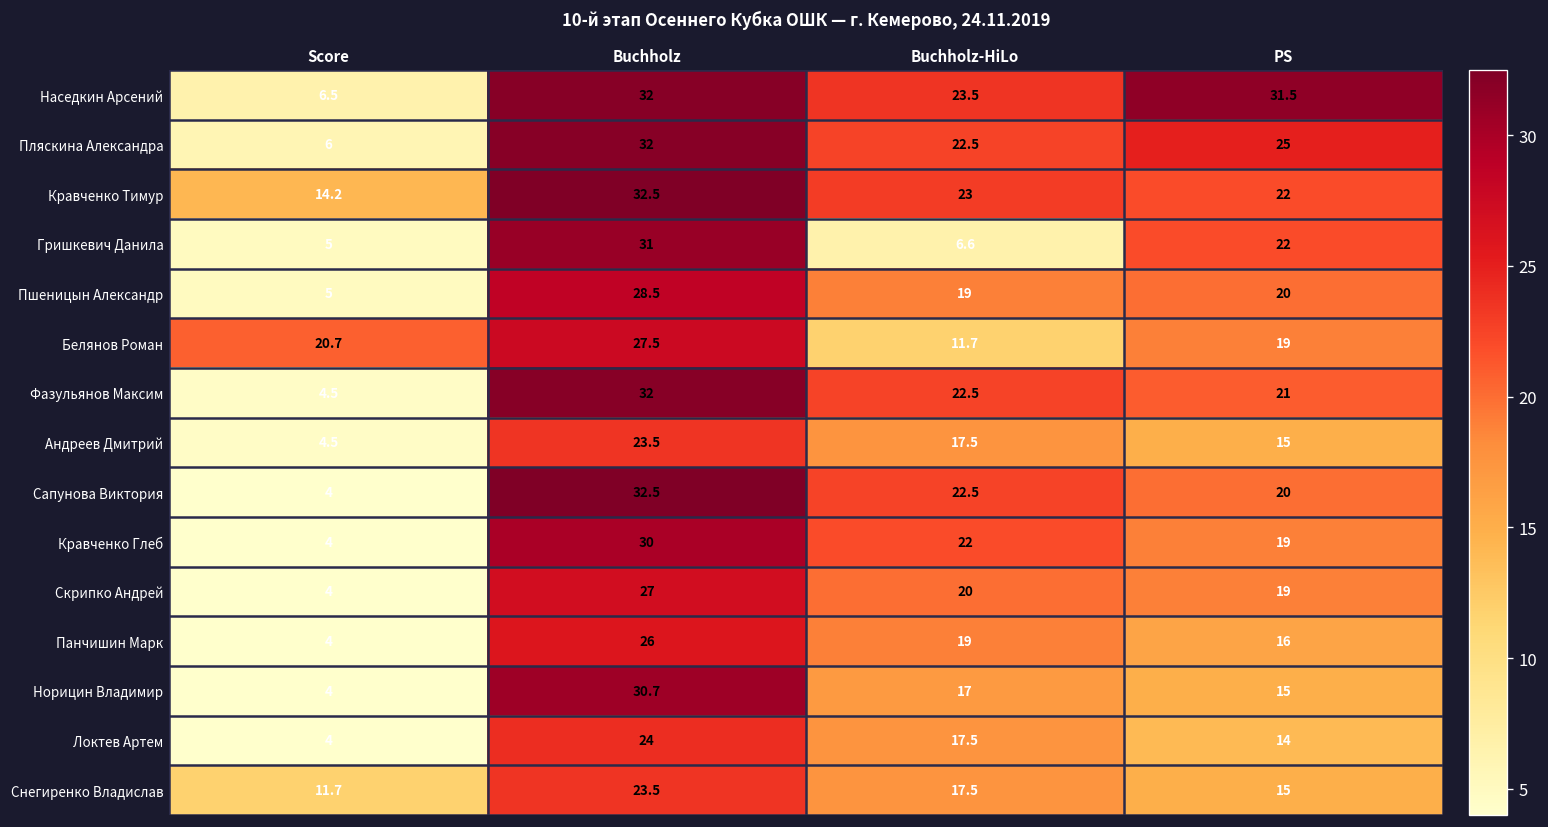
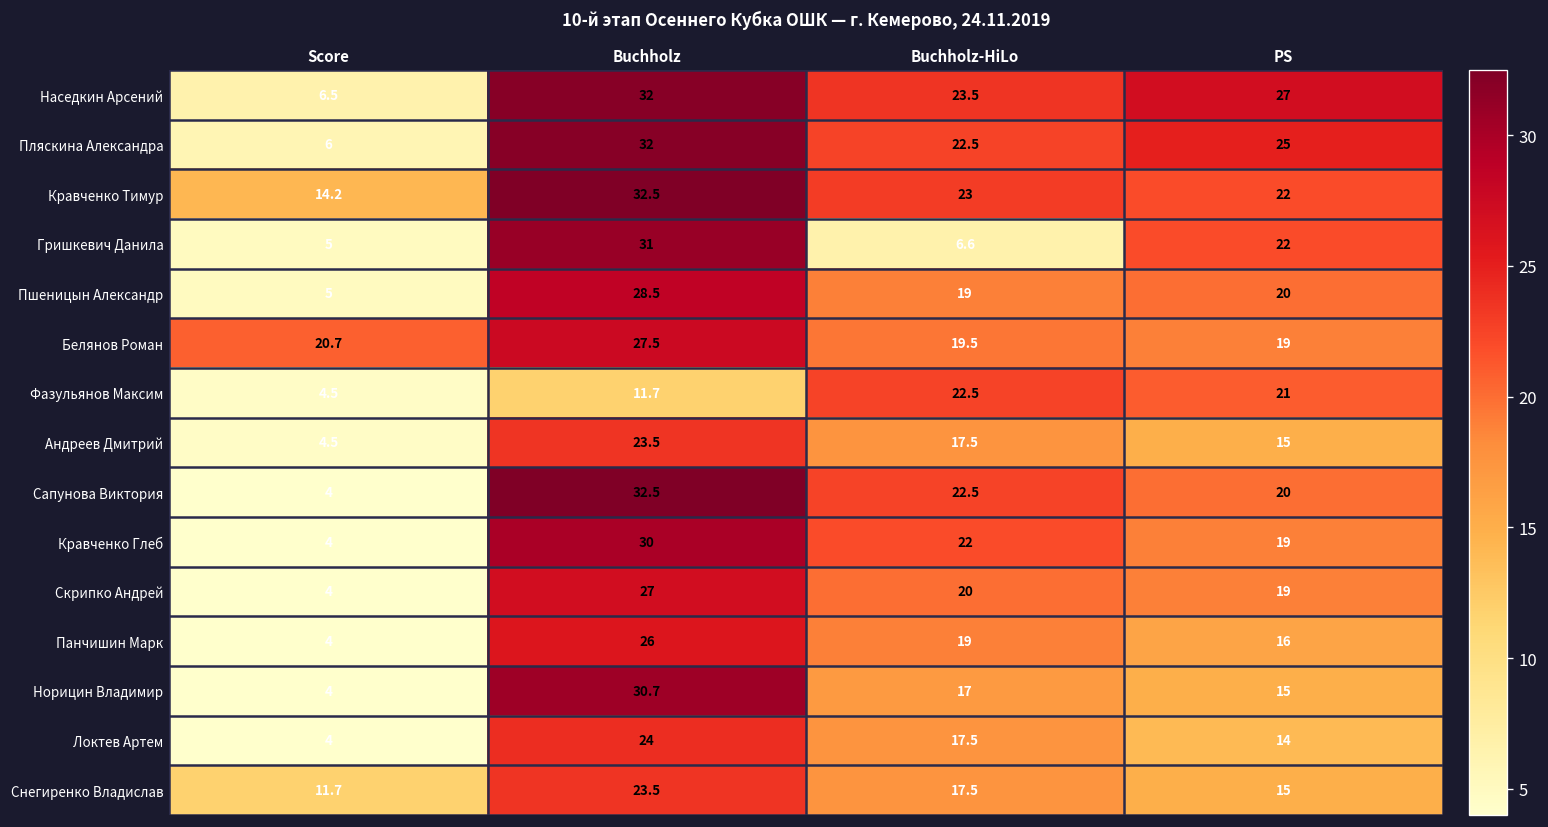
Наседкин Арсений, PS: 31.5 -> 27
Белянов Роман, Buchholz-HiLo: 11.7 -> 19.5
Фазульянов Максим, Buchholz: 32 -> 11.7
